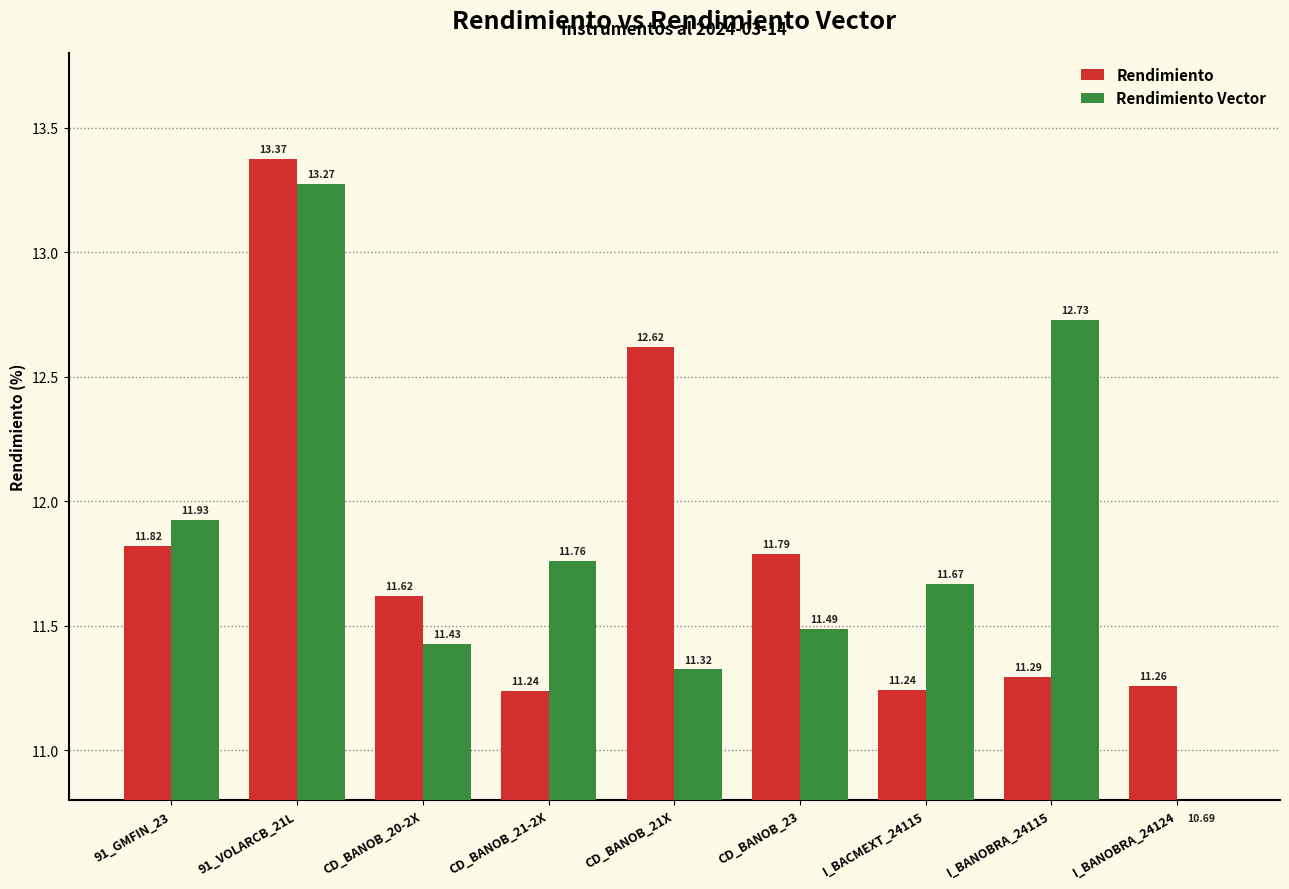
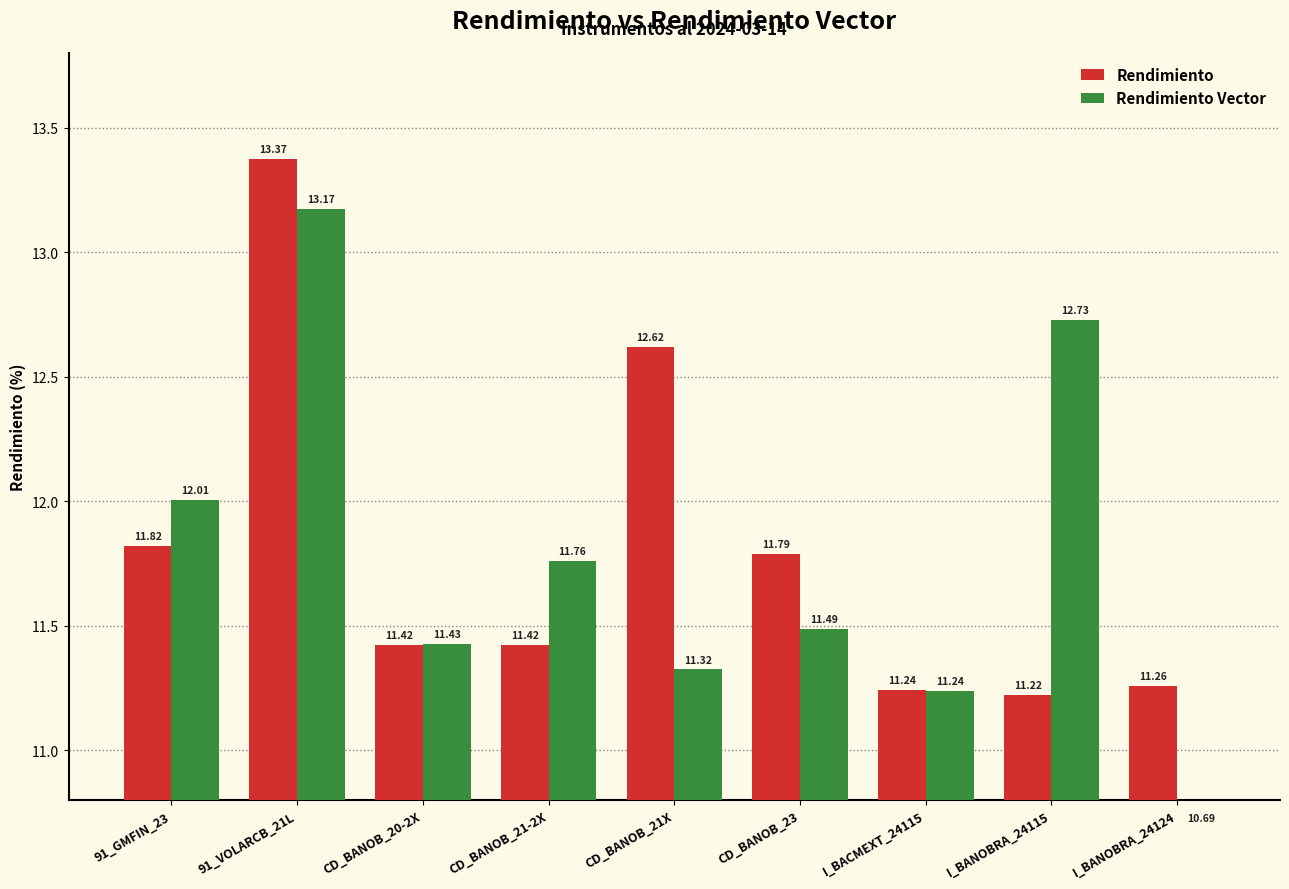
Rendimiento Vector, 91_GMFIN_23: 11.93 -> 12.01
Rendimiento Vector, 91_VOLARCB_21L: 13.27 -> 13.17
Rendimiento, CD_BANOB_20-2X: 11.62 -> 11.42
Rendimiento, CD_BANOB_21-2X: 11.24 -> 11.42
Rendimiento Vector, I_BACMEXT_24115: 11.67 -> 11.24
Rendimiento, I_BANOBRA_24115: 11.29 -> 11.22
